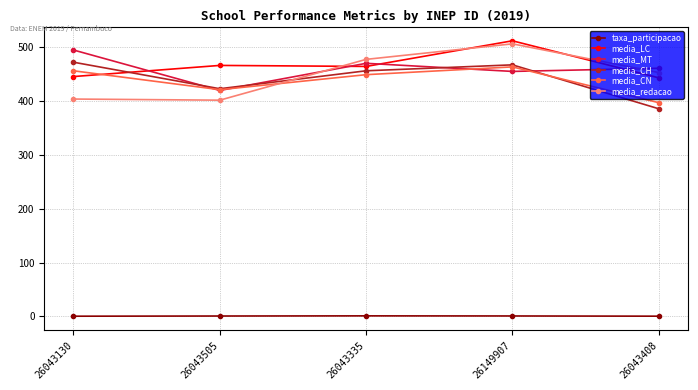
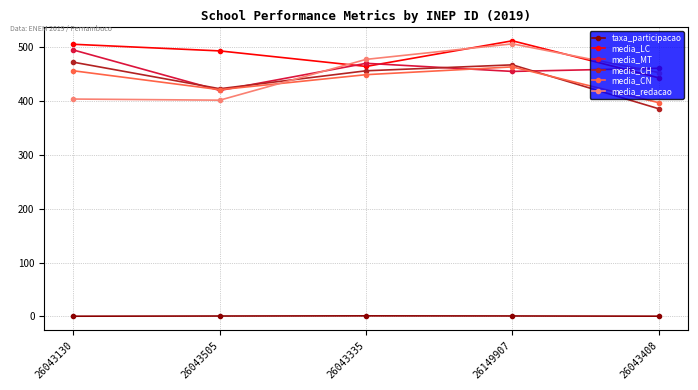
media_LC, 26043130: 450 -> 510
media_LC, 26043505: 470 -> 490
